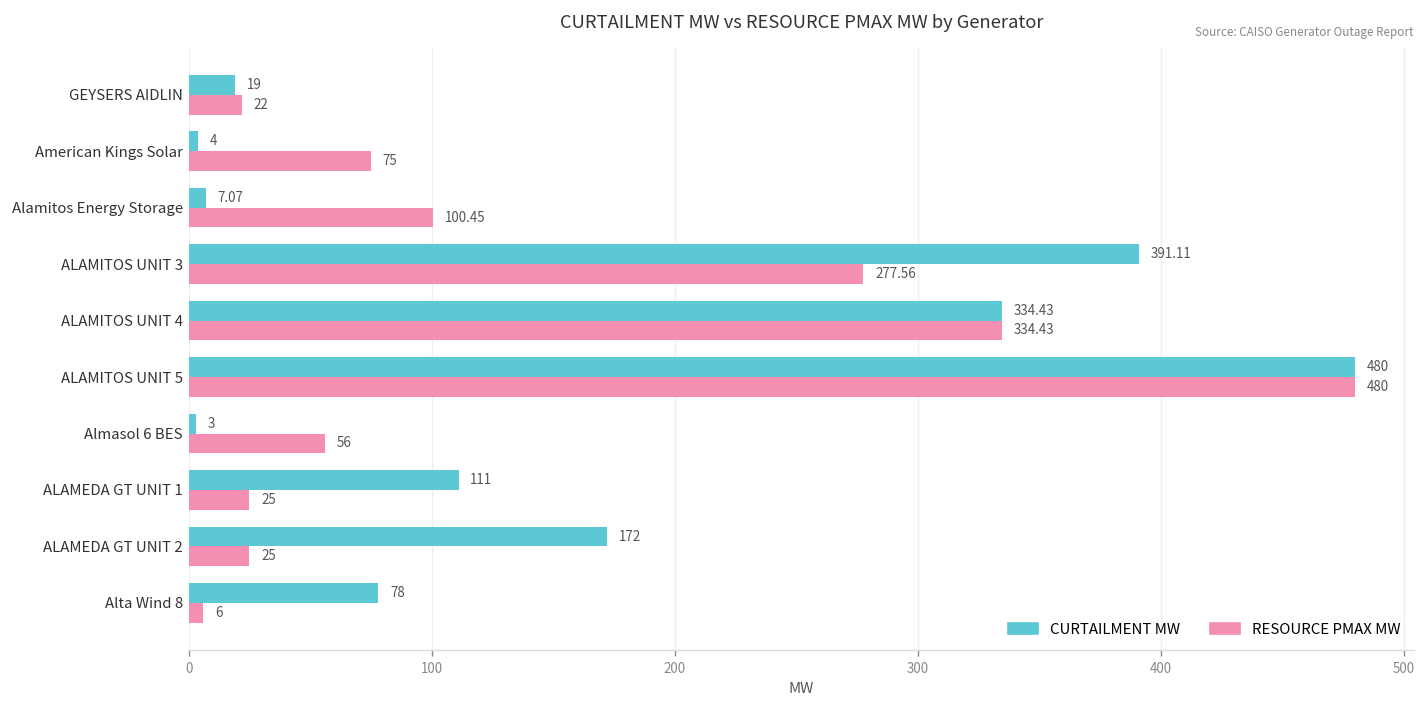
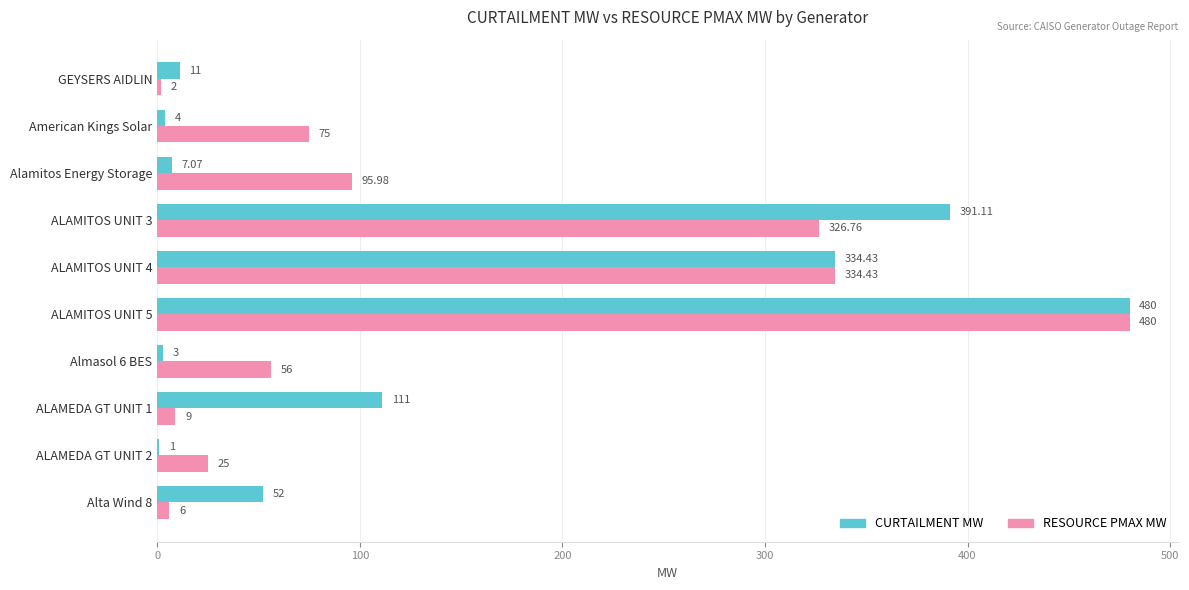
CURTAILMENT MW, GEYSERS AIDLIN: 19 -> 11
RESOURCE PMAX MW, GEYSERS AIDLIN: 22 -> 2
RESOURCE PMAX MW, Alamitos Energy Storage: 100.45 -> 95.98
RESOURCE PMAX MW, ALAMITOS UNIT 3: 277.56 -> 326.76
RESOURCE PMAX MW, ALAMEDA GT UNIT 1: 25 -> 9
CURTAILMENT MW, ALAMEDA GT UNIT 2: 172 -> 1
CURTAILMENT MW, Alta Wind 8: 78 -> 52
